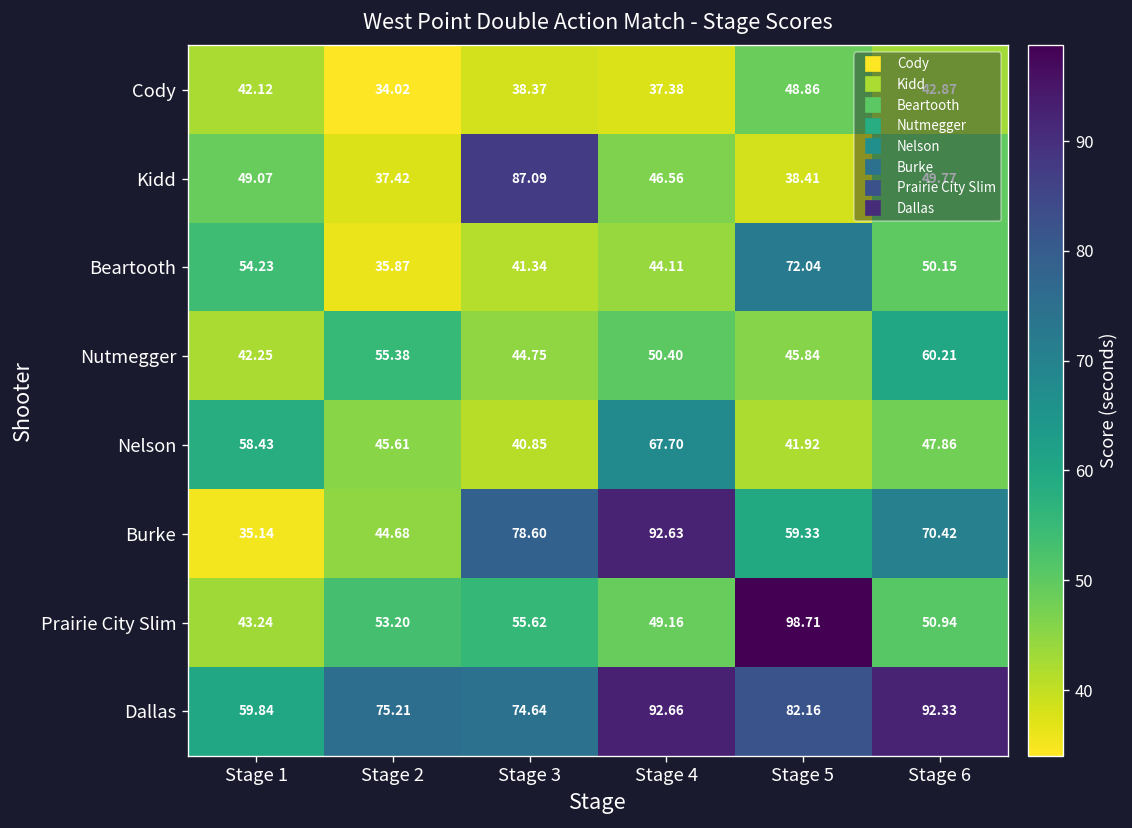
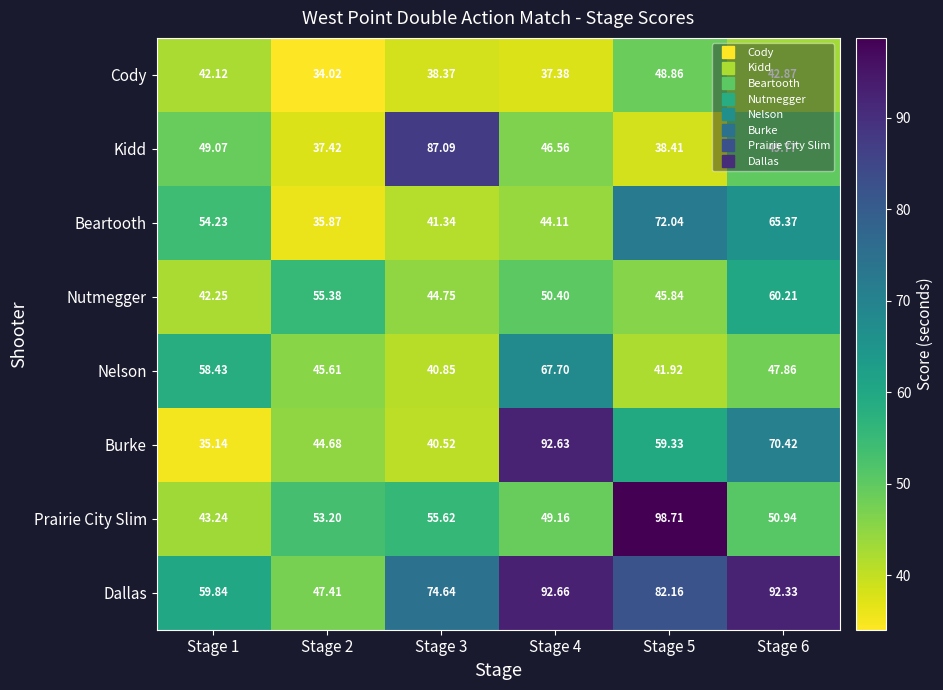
Beartooth, Stage 6: 50.15 -> 65.37
Burke, Stage 3: 78.60 -> 40.52
Dallas, Stage 2: 75.21 -> 47.41
